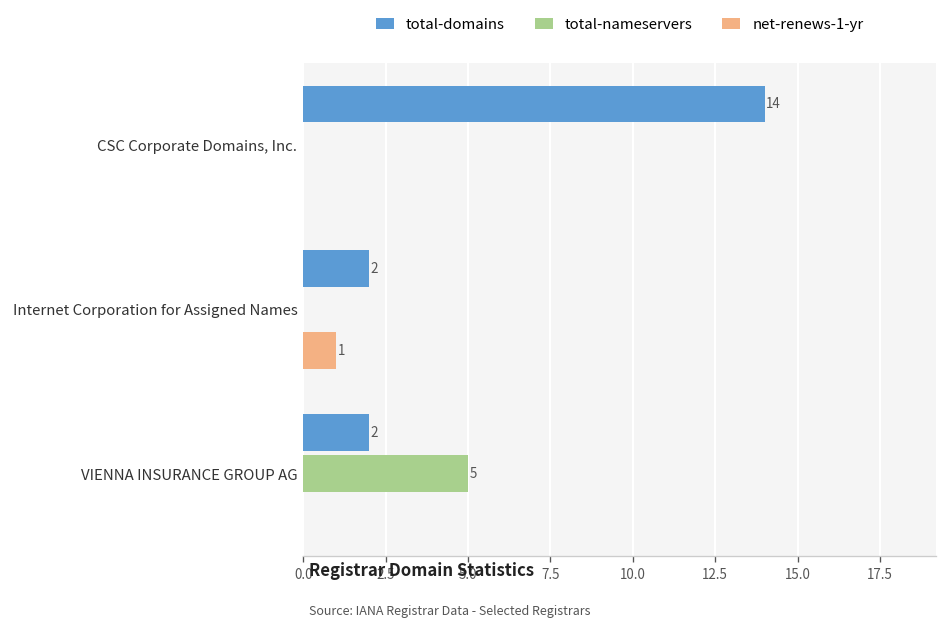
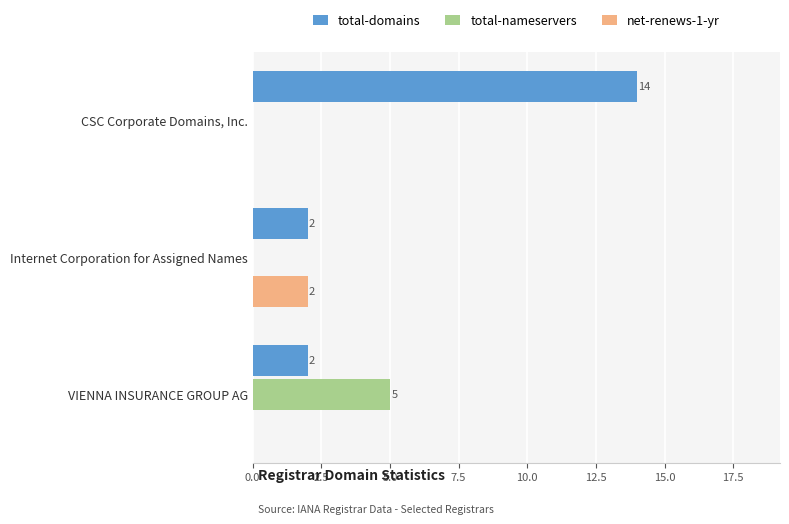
net-renews-1-yr, Internet Corporation for Assigned Names: 1 -> 2
